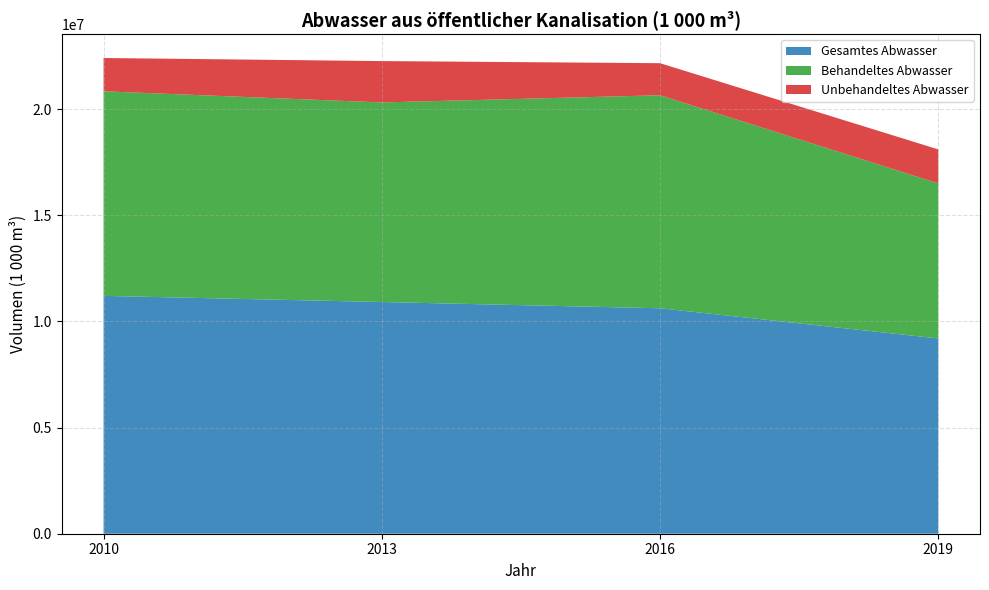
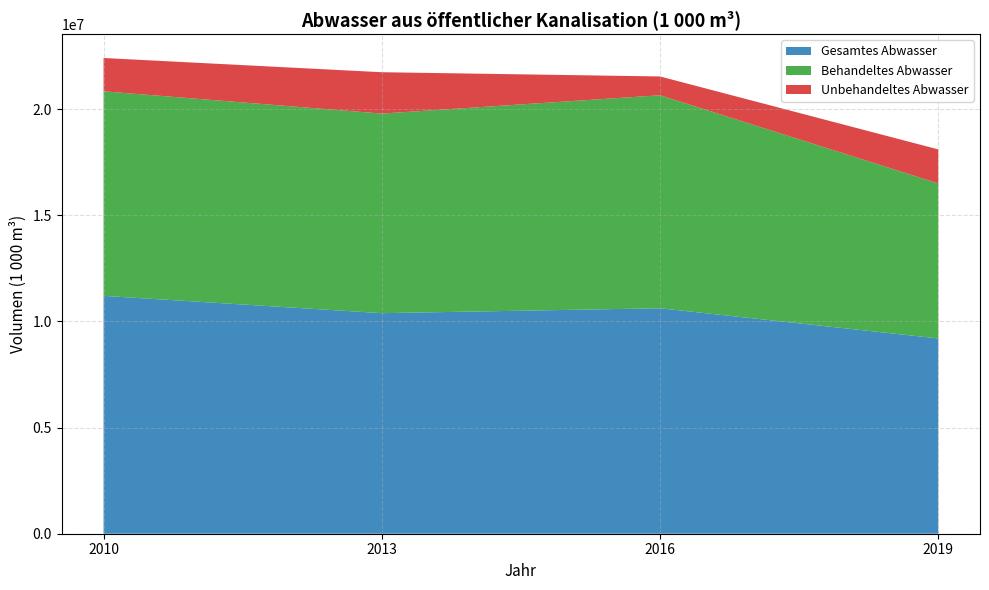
Gesamtes Abwasser, 2013: 10900000 -> 10400000
Unbehandeltes Abwasser, 2016: 1500000 -> 900000
